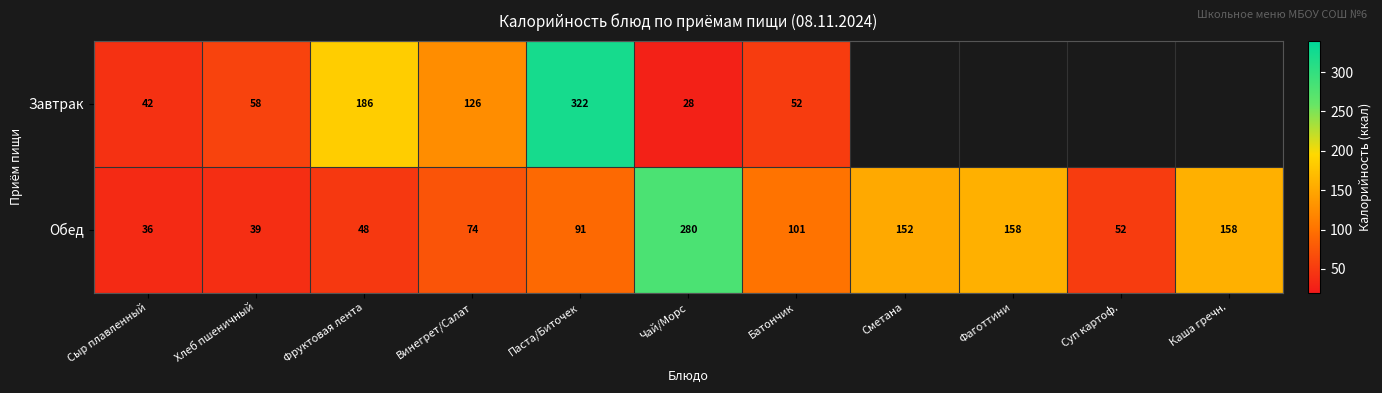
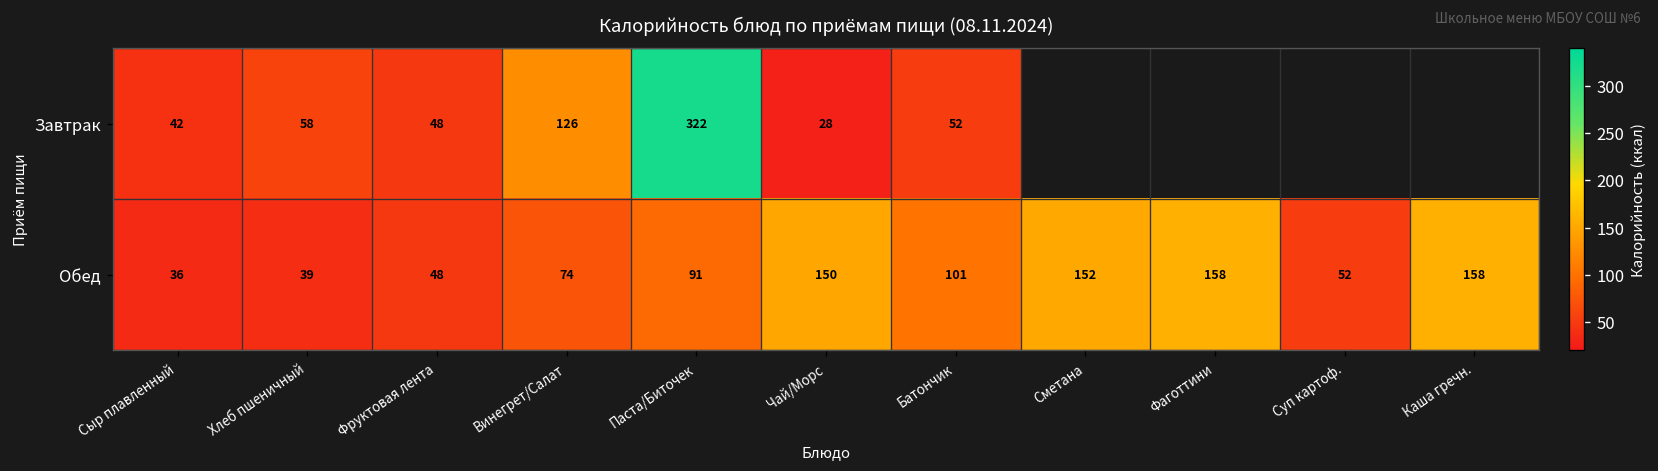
Завтрак, Фруктовая лента: 186 -> 48
Обед, Чай/Морс: 280 -> 150
